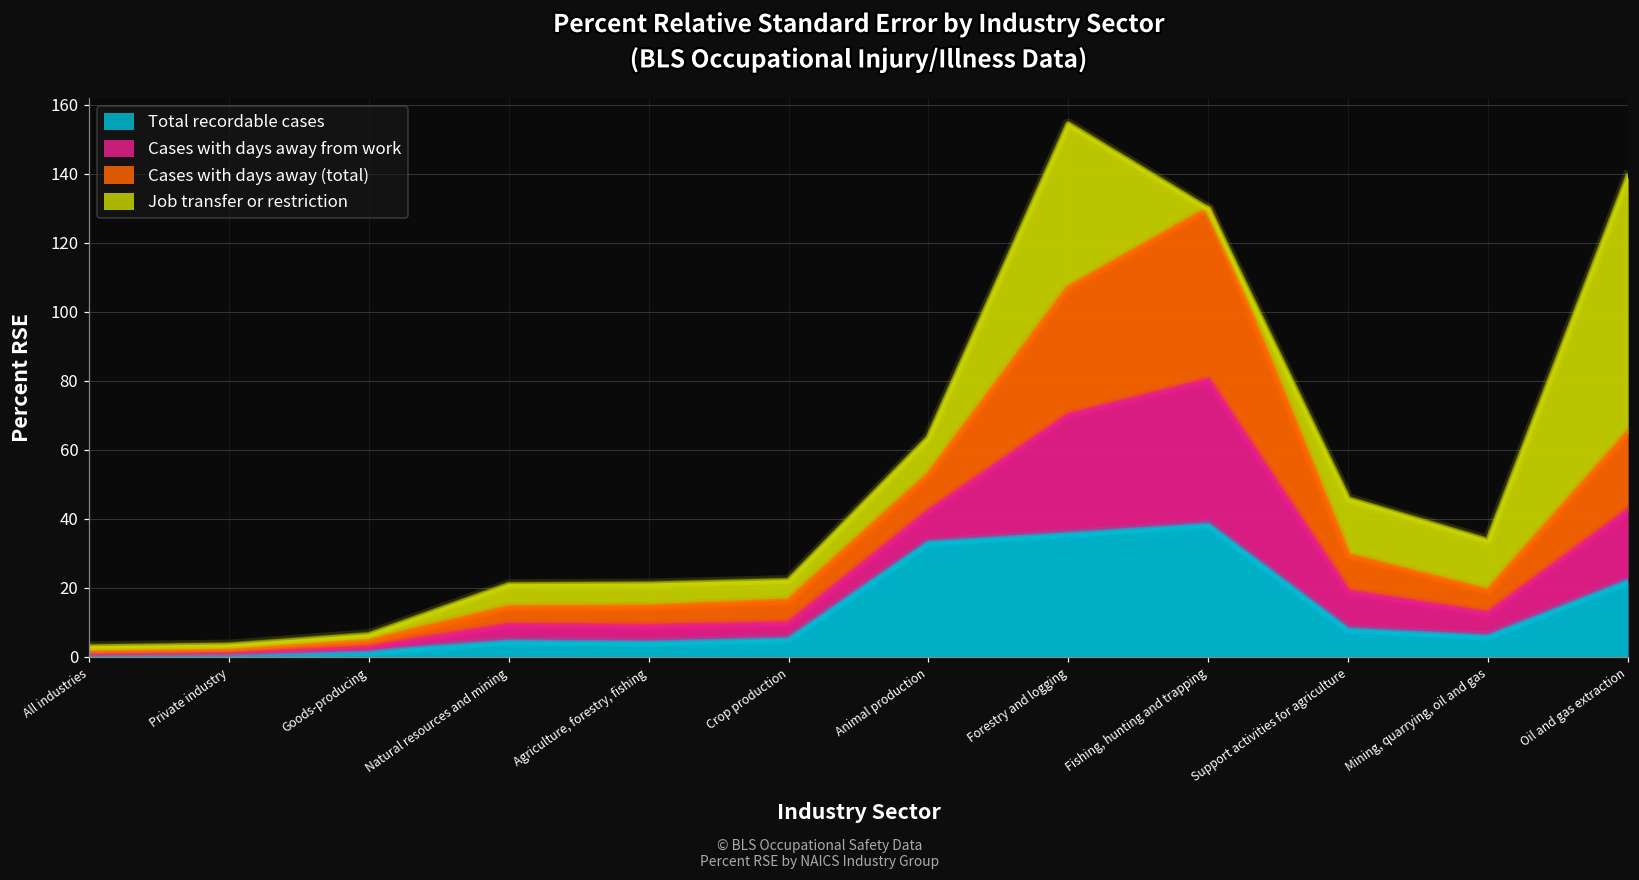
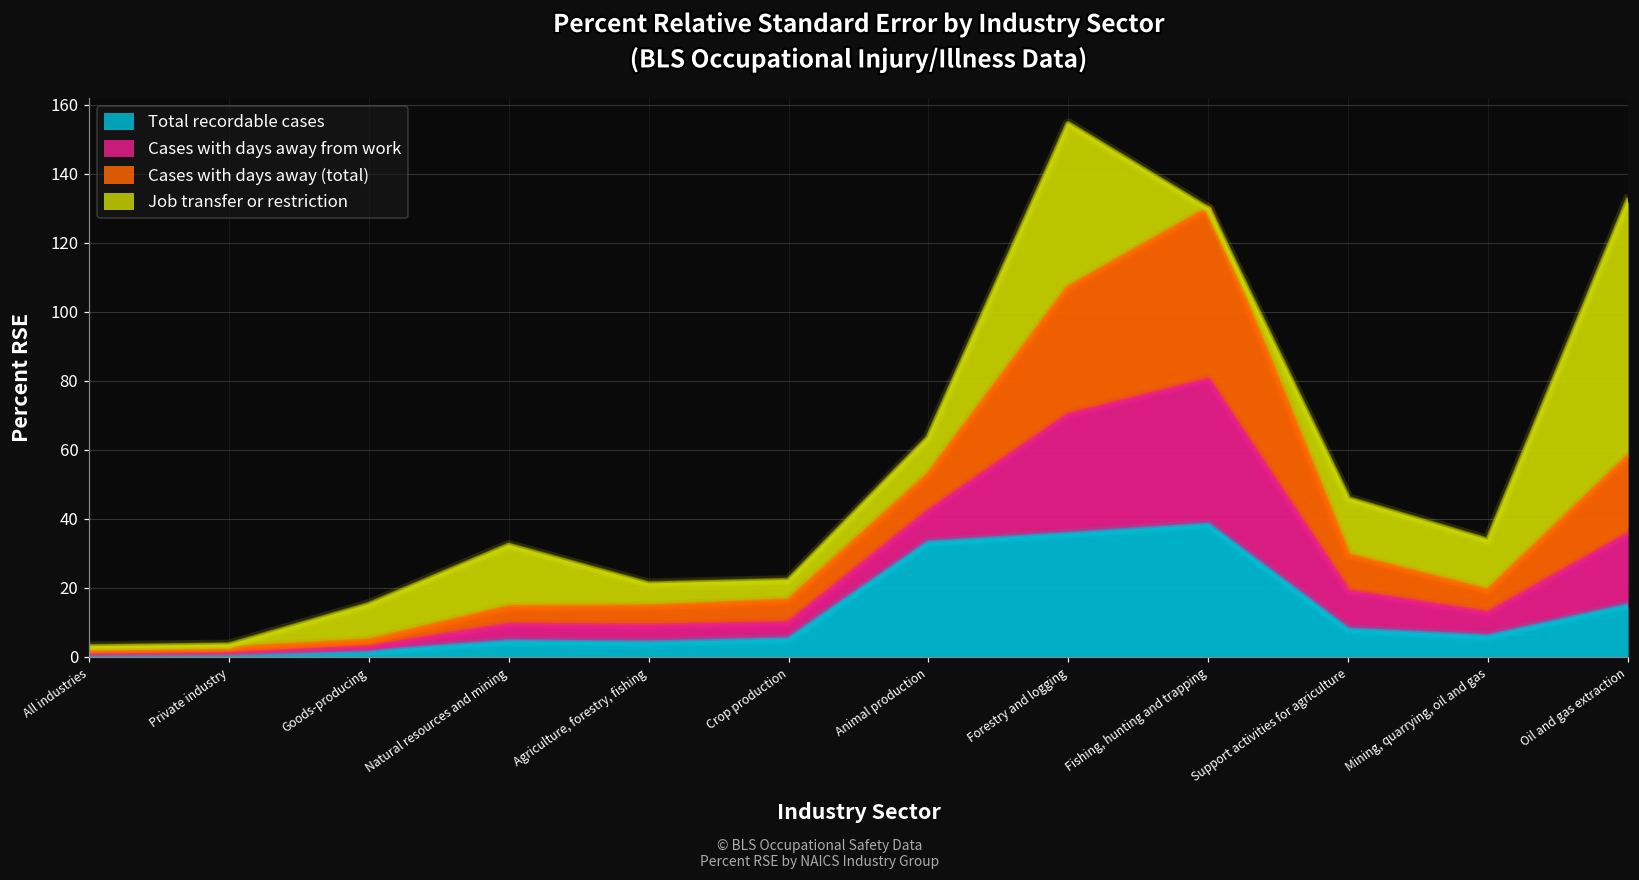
Job transfer or restriction, Goods-producing: 2 -> 11
Job transfer or restriction, Natural resources and mining: 7 -> 18
Total recordable cases, Oil and gas extraction: 22 -> 15
